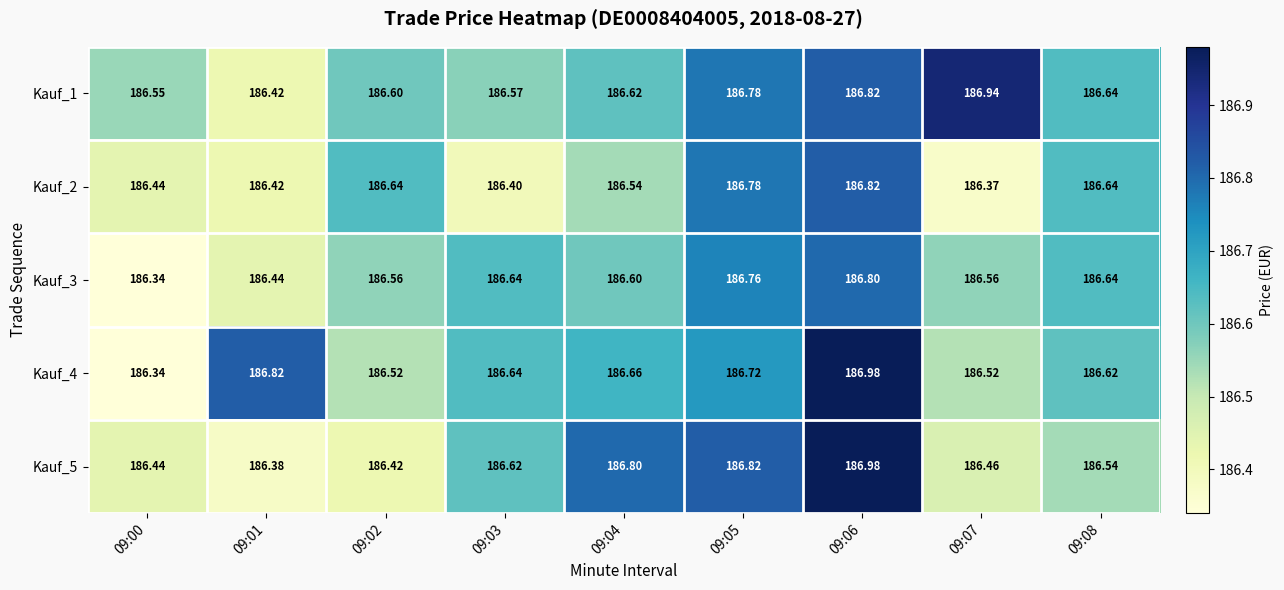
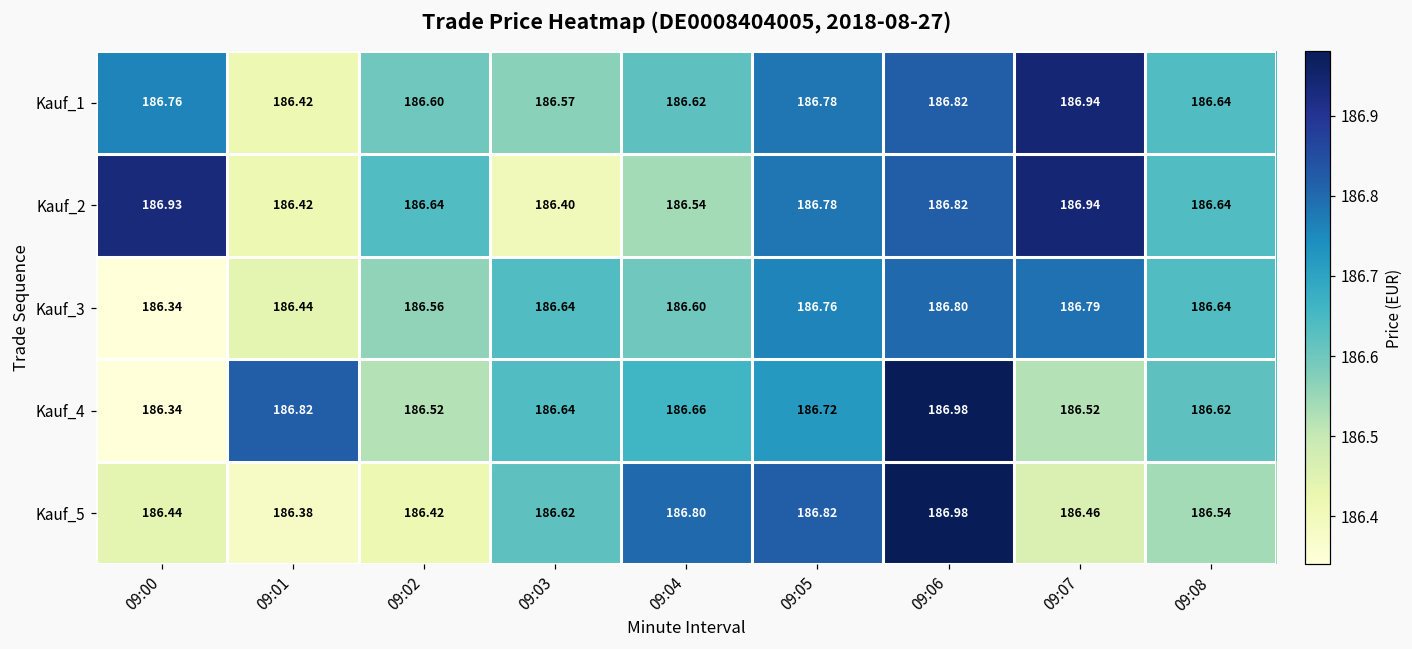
Kauf_1, 09:00: 186.55 -> 186.76
Kauf_2, 09:00: 186.44 -> 186.93
Kauf_2, 09:07: 186.37 -> 186.94
Kauf_3, 09:07: 186.56 -> 186.79
